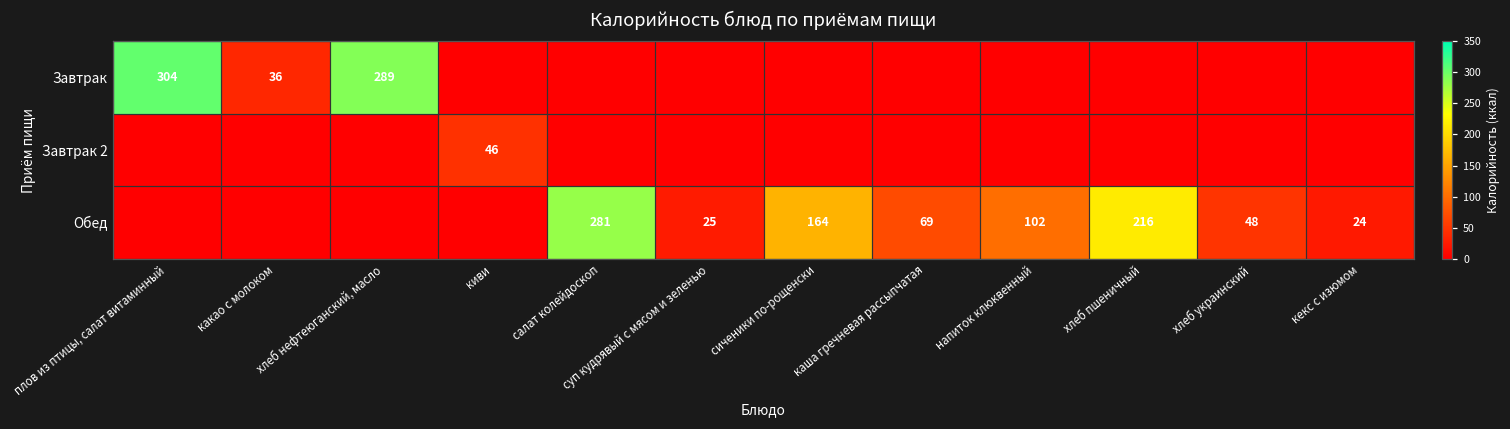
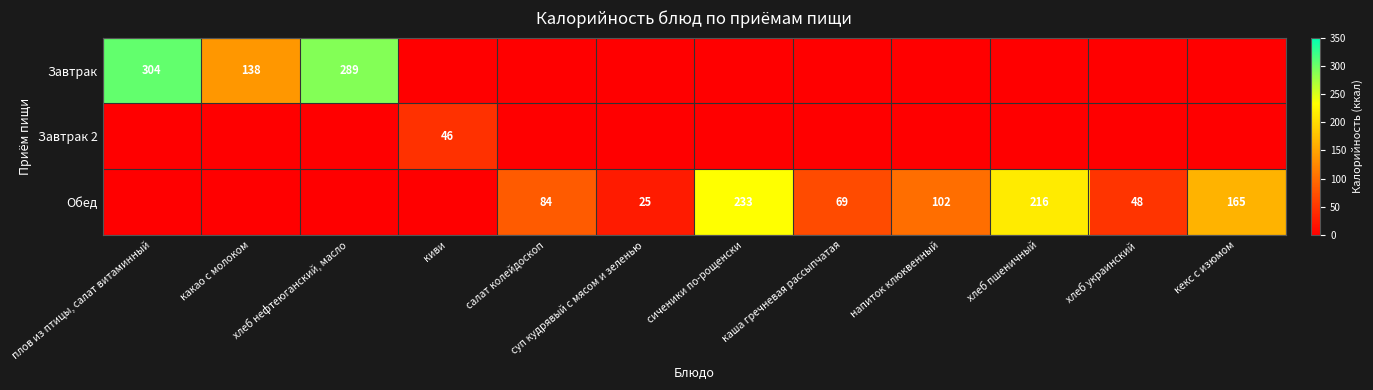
Завтрак, какао с молоком: 36 -> 138
Обед, салат колейдоскоп: 281 -> 84
Обед, сиченики по-рощенски: 164 -> 233
Обед, кекс с изюмом: 24 -> 165
